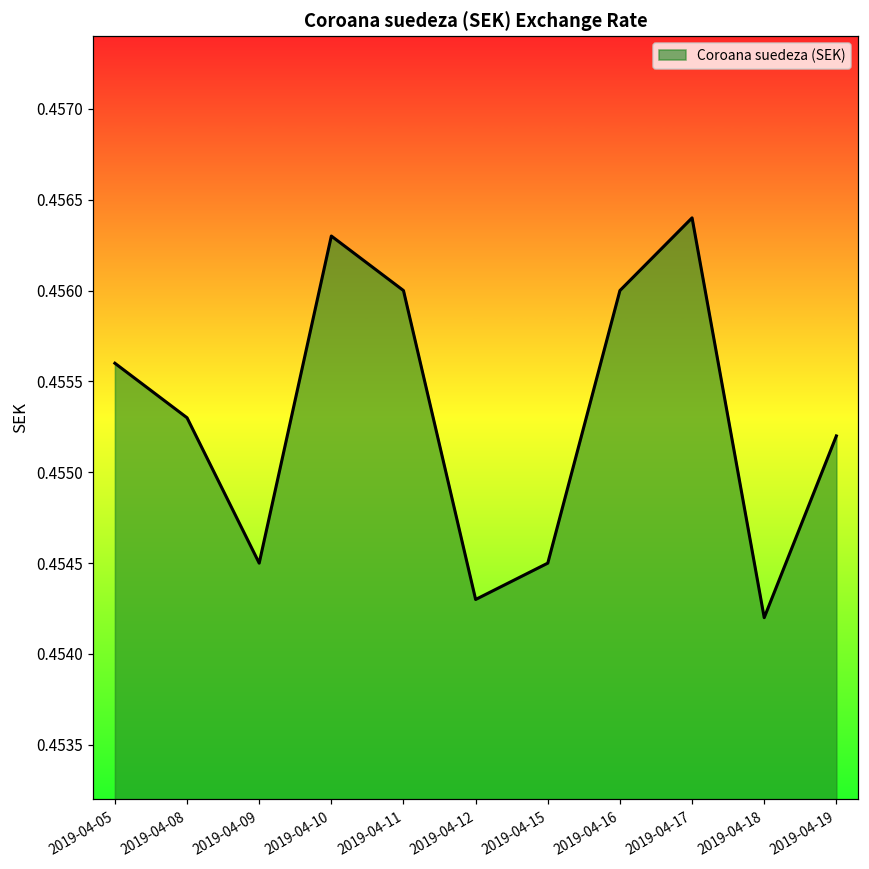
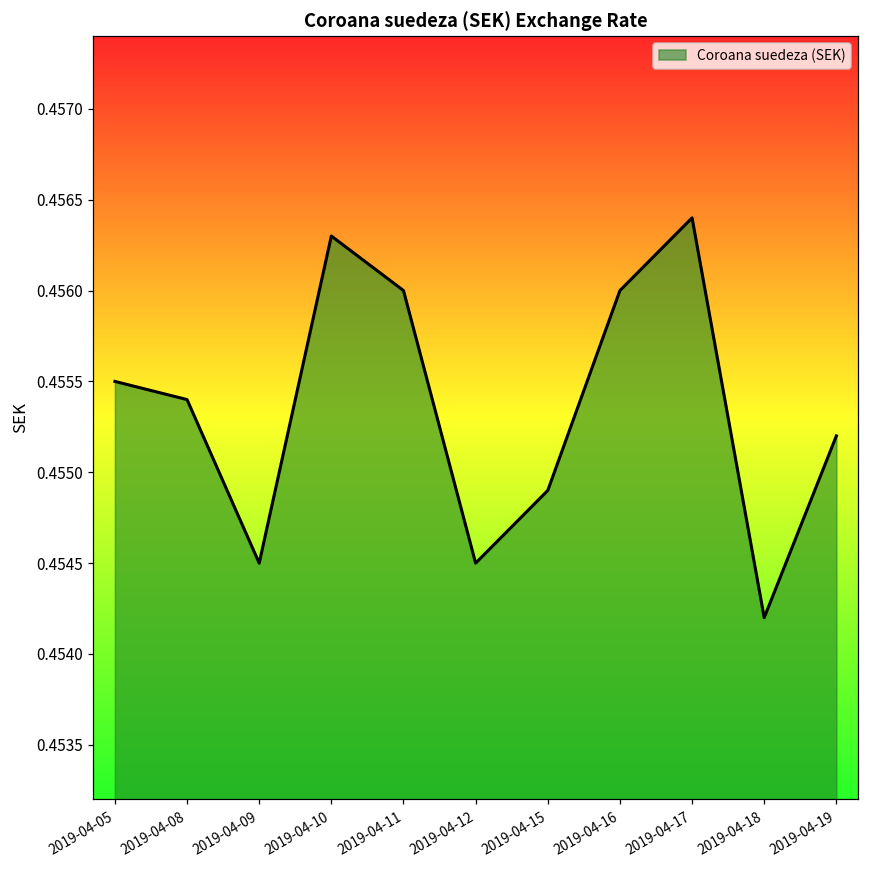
2019-04-05: 0.4556 -> 0.4555
2019-04-08: 0.4553 -> 0.4554
2019-04-12: 0.4543 -> 0.4545
2019-04-15: 0.4545 -> 0.4549
